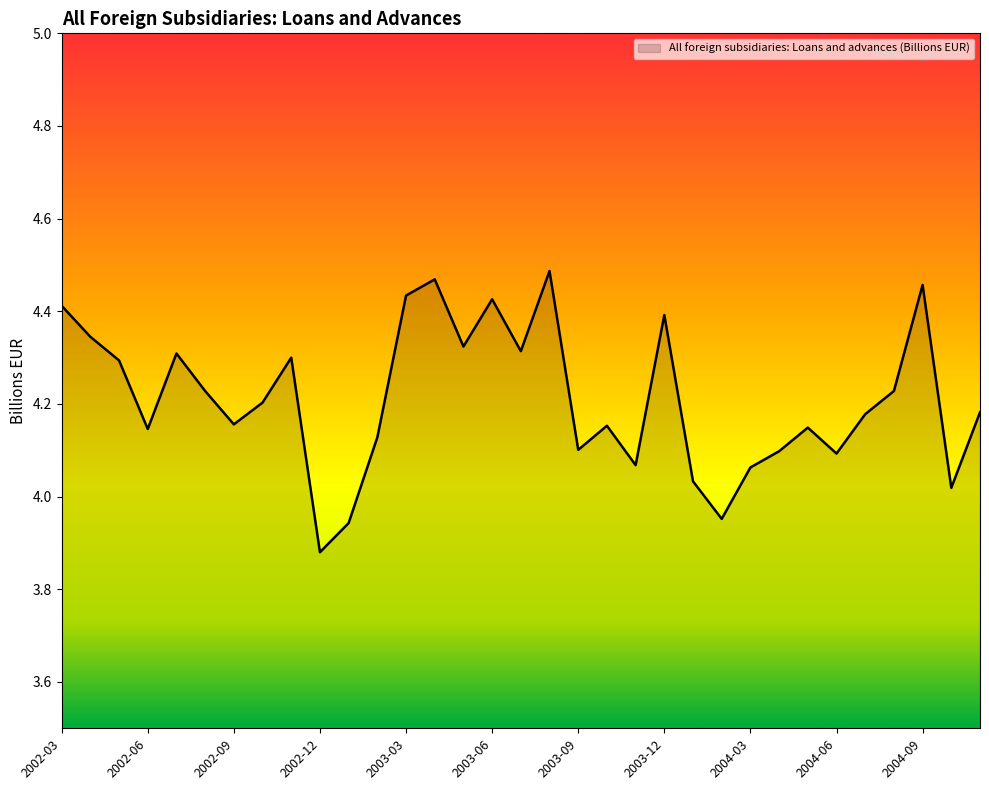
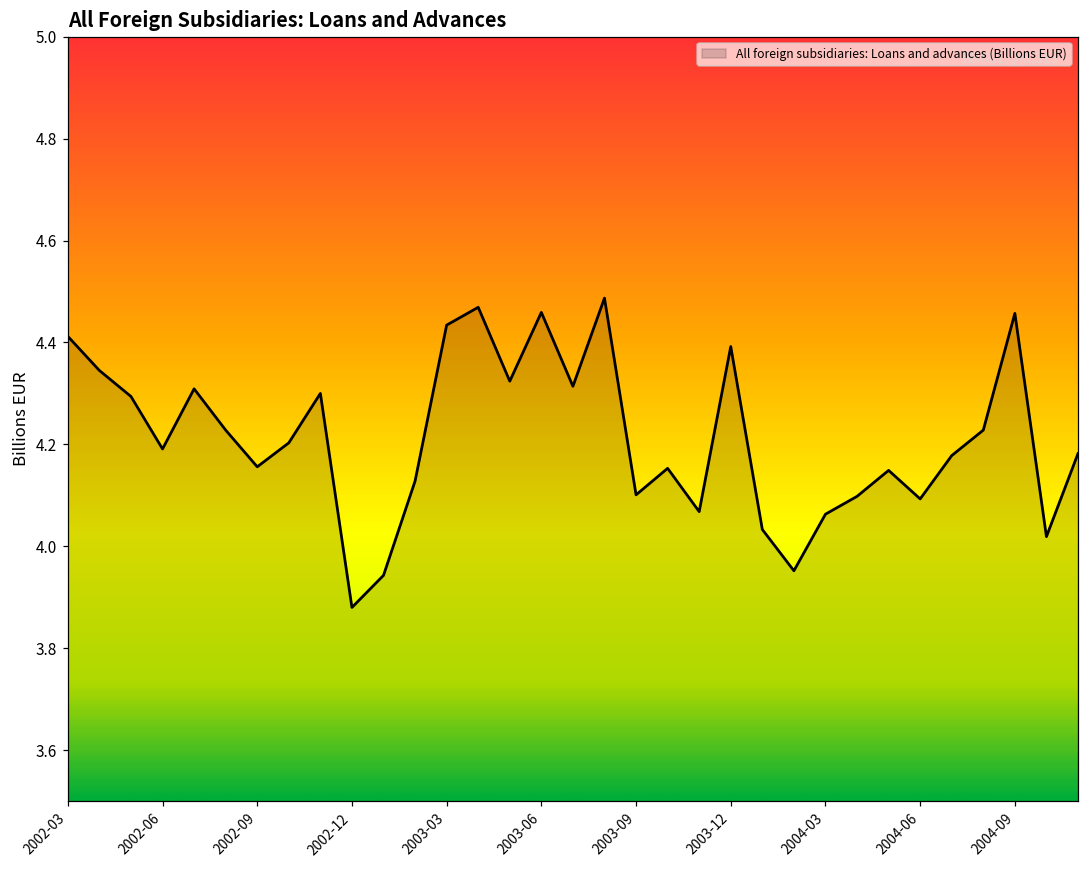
2002-06: 4.15 -> 4.19
2003-06: 4.43 -> 4.46
